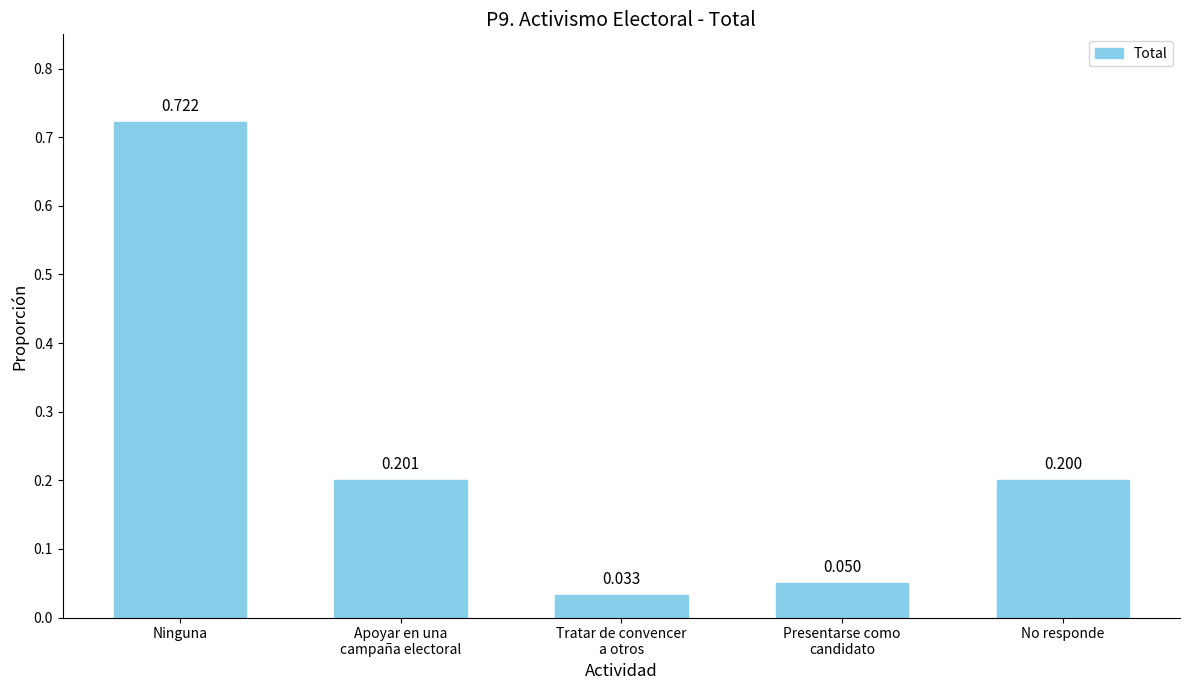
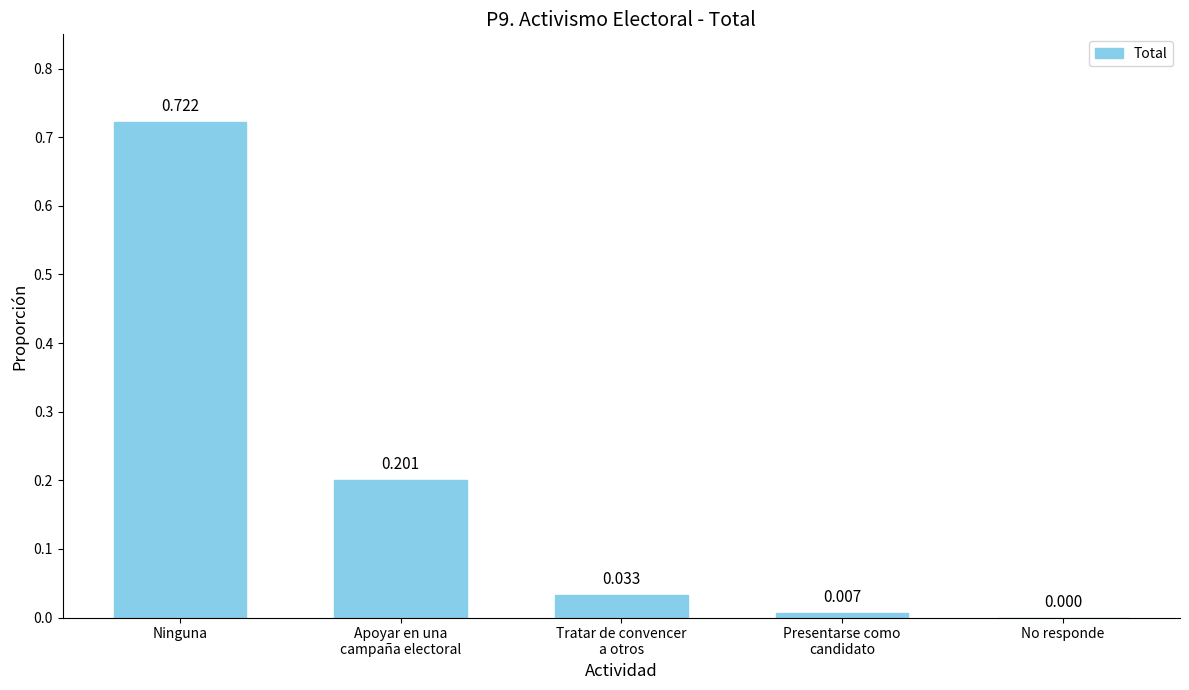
Presentarse como candidato: 0.050 -> 0.007
No responde: 0.200 -> 0.000
